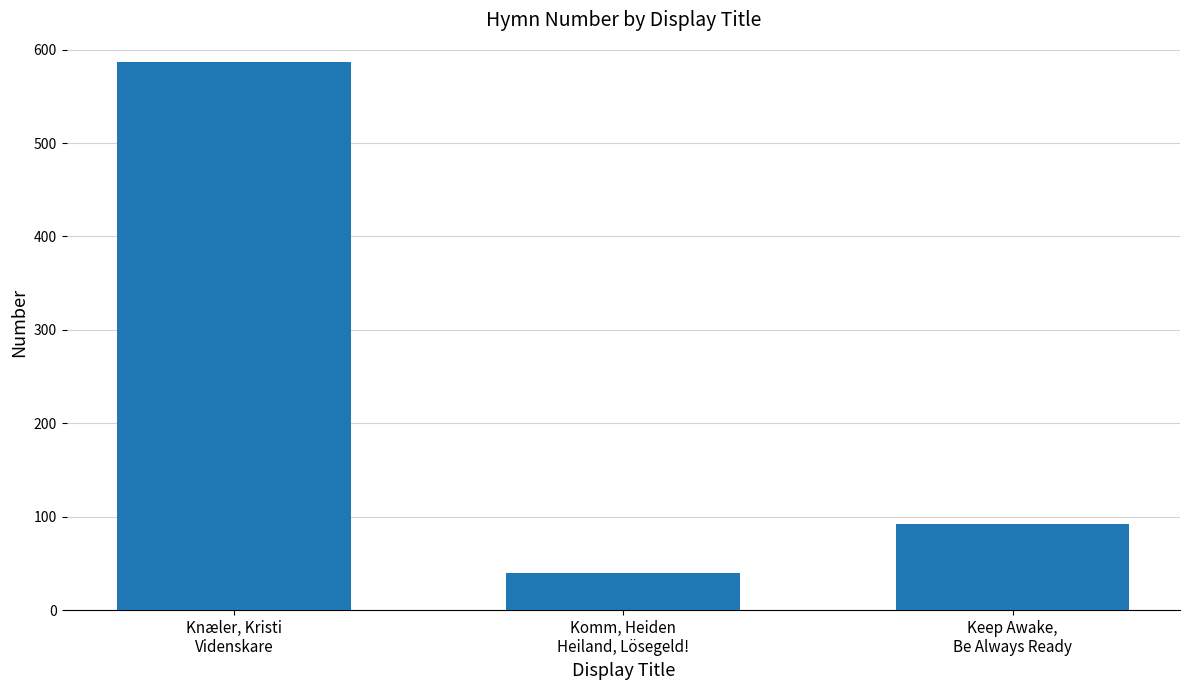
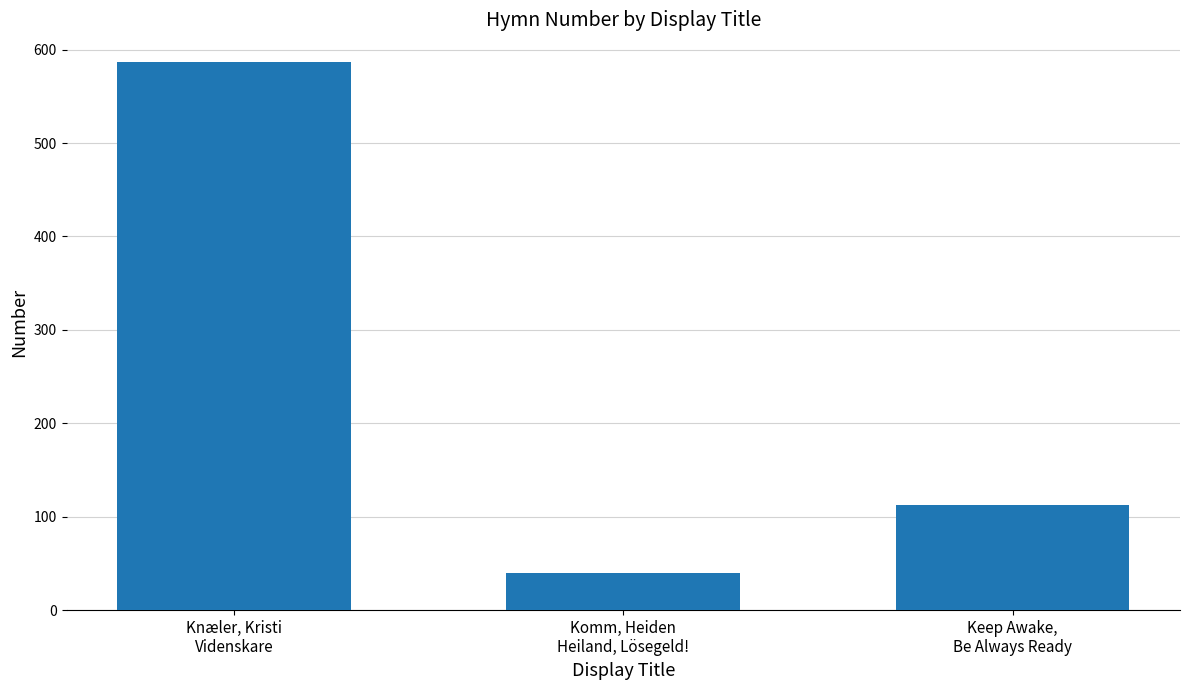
Keep Awake, Be Always Ready: 90 -> 110
